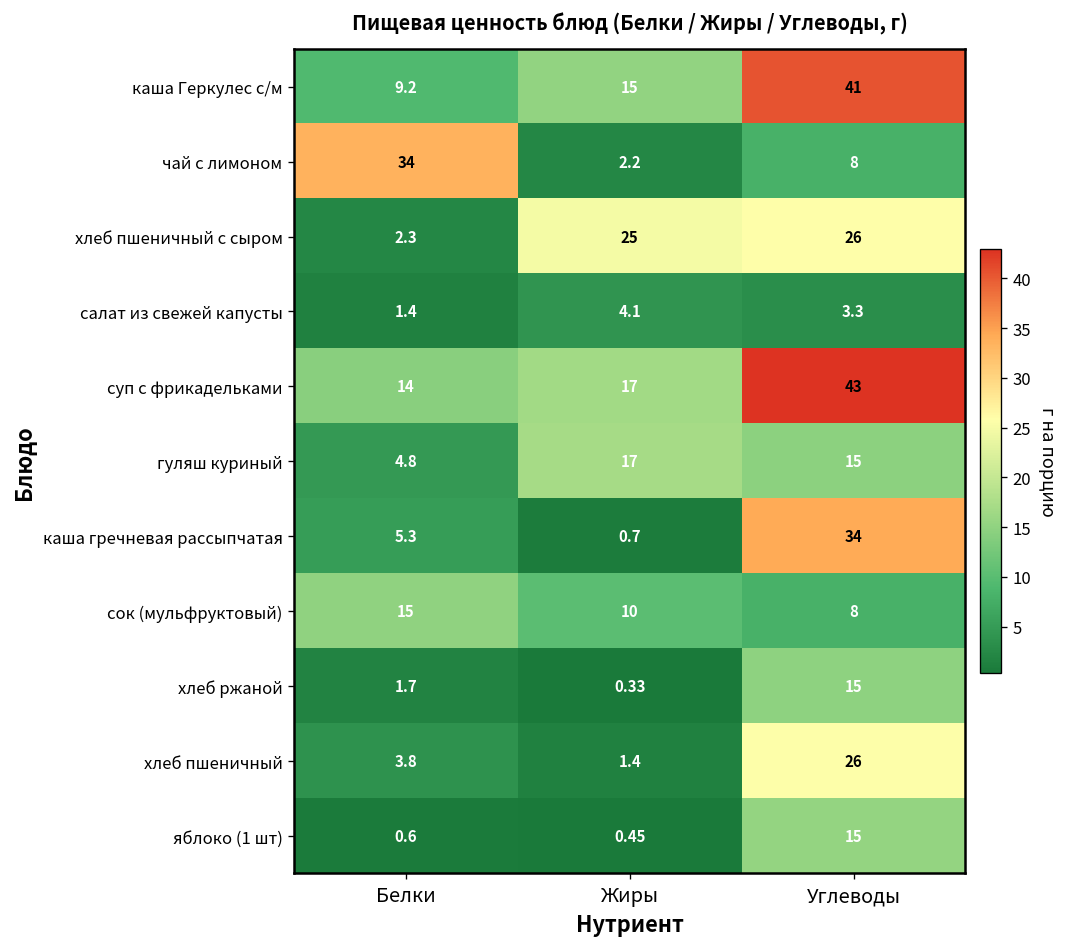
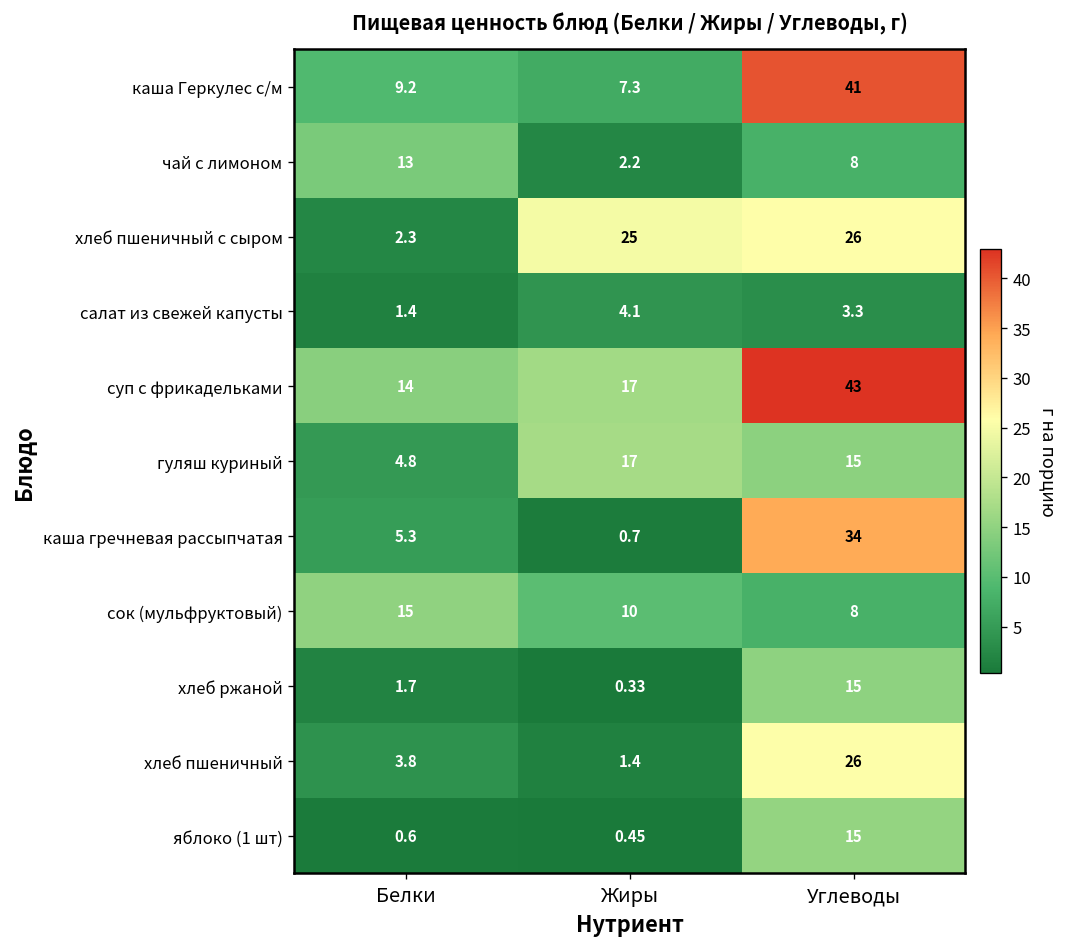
каша Геркулес с/м, Жиры: 15 -> 7.3
чай с лимоном, Белки: 34 -> 13
